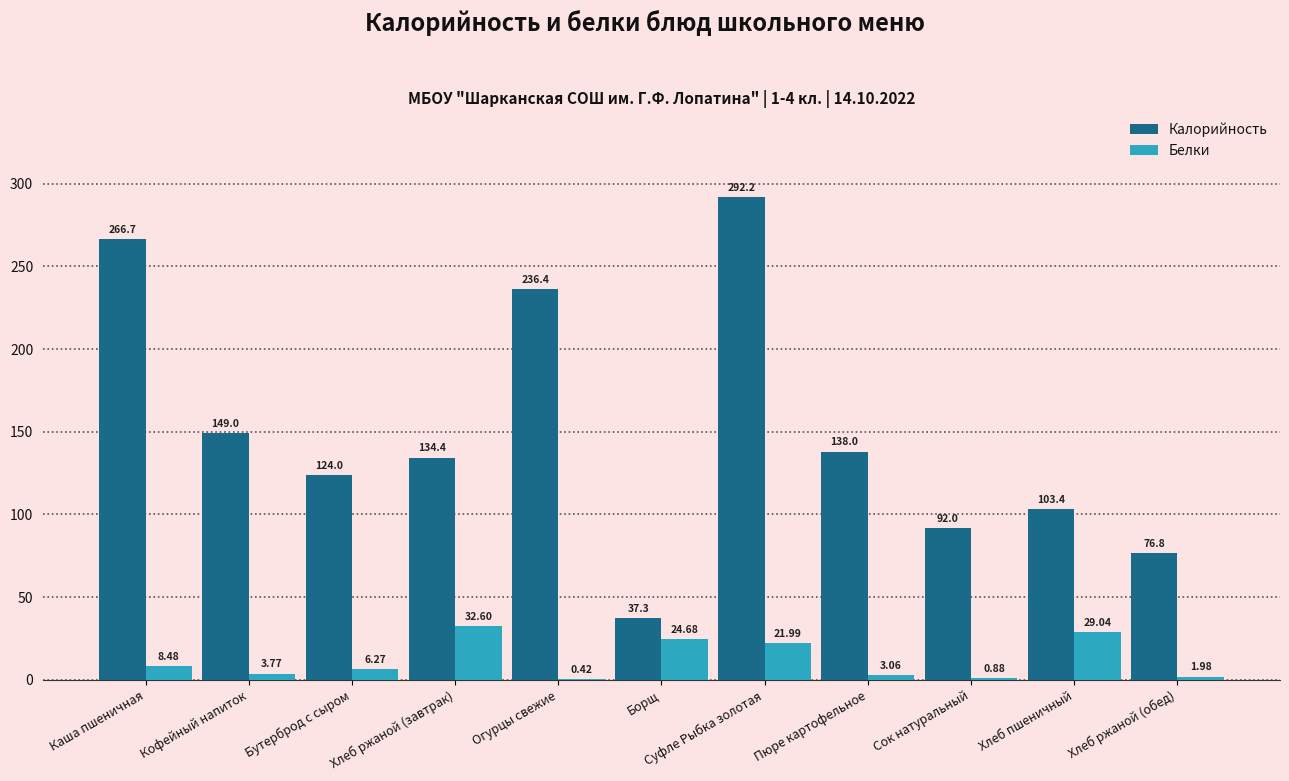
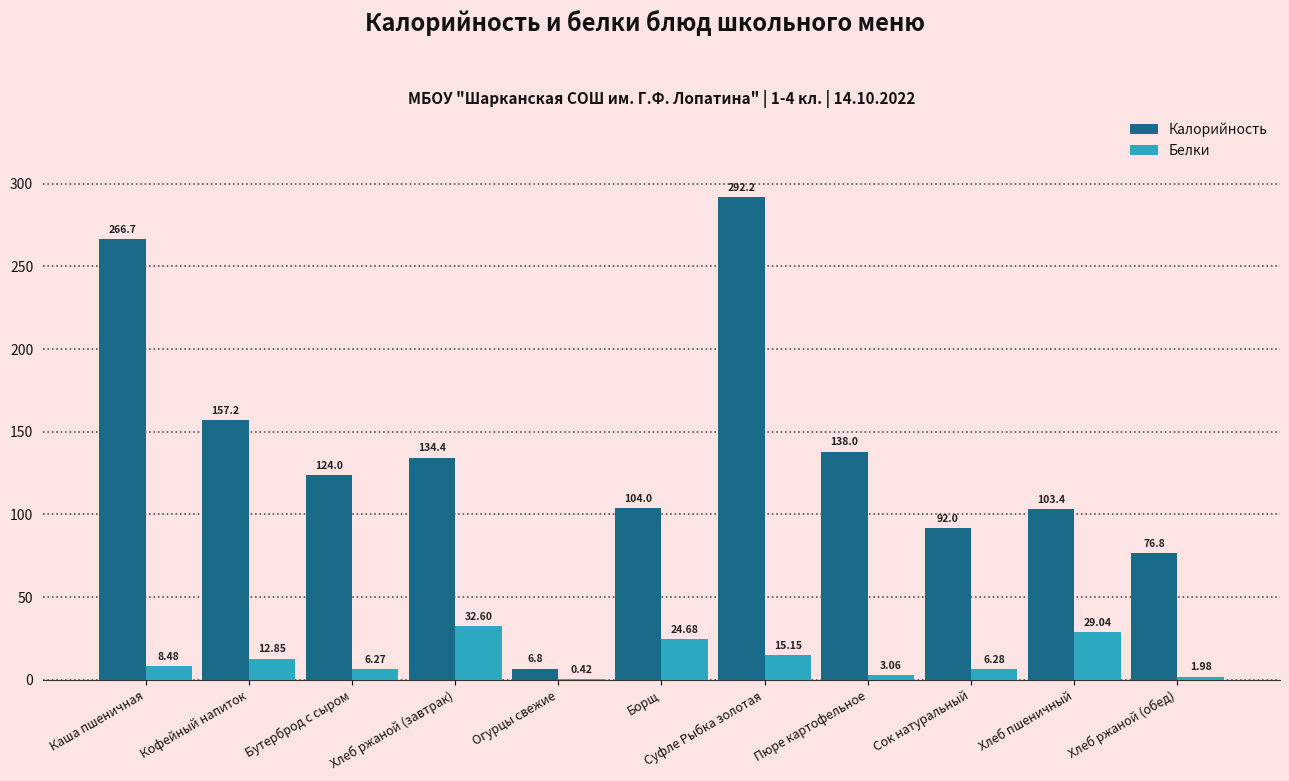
Калорийность, Кофейный напиток: 149.0 -> 157.2
Белки, Кофейный напиток: 3.77 -> 12.85
Калорийность, Огурцы свежие: 236.4 -> 6.8
Калорийность, Борщ: 37.3 -> 104.0
Белки, Суфле Рыбка золотая: 21.99 -> 15.15
Белки, Сок натуральный: 0.88 -> 6.28
